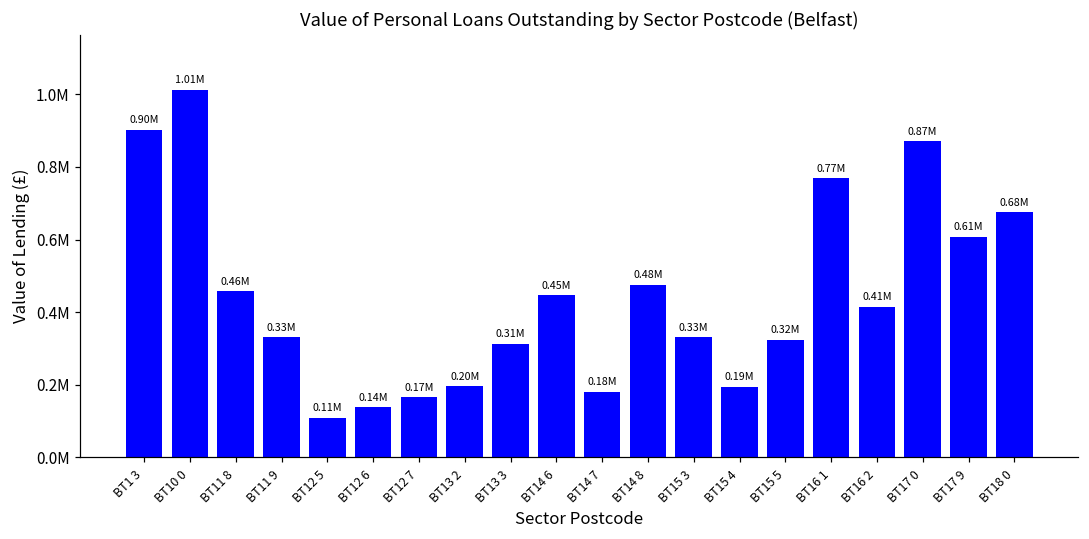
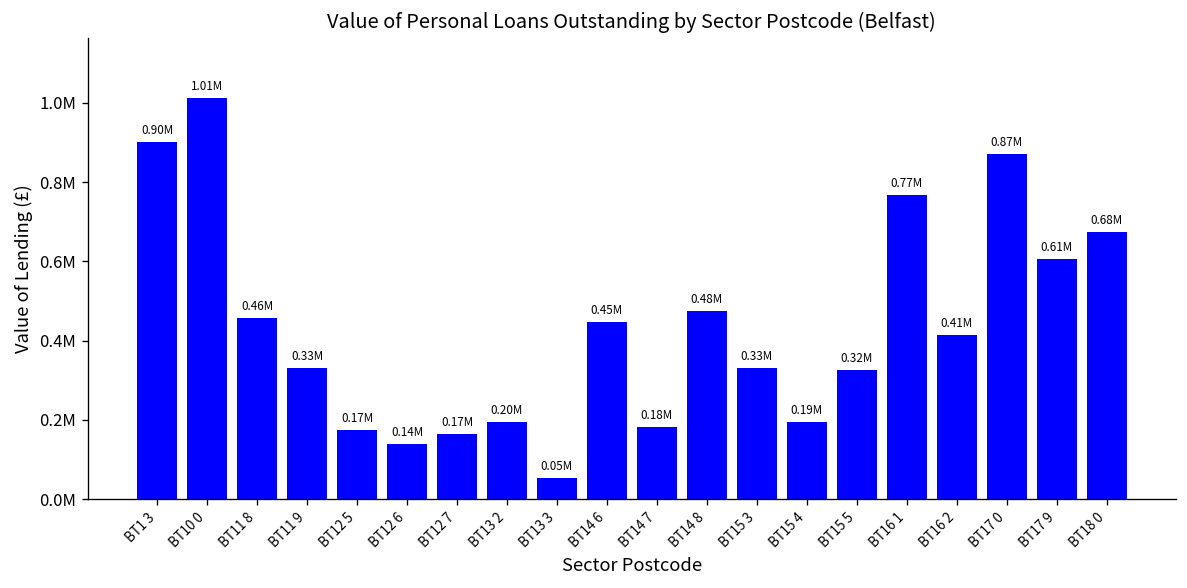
BT12 5: 0.11M -> 0.17M
BT13 3: 0.31M -> 0.05M
